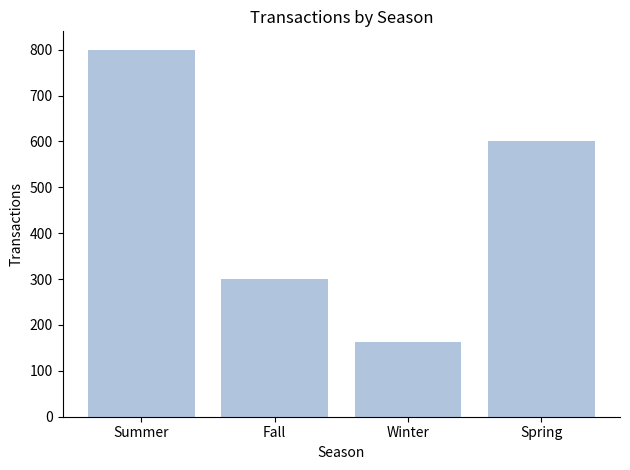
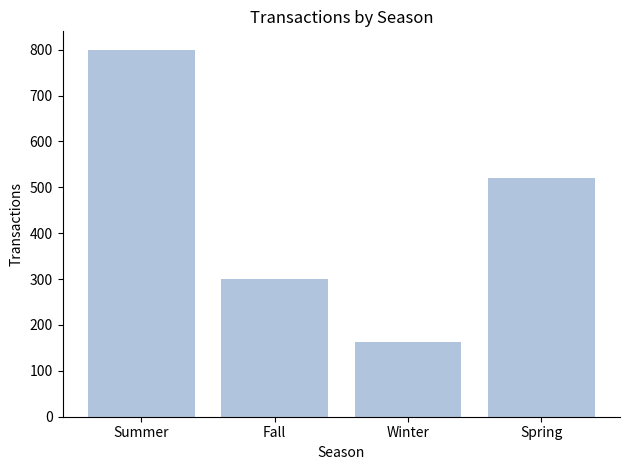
Spring: 600 -> 520
